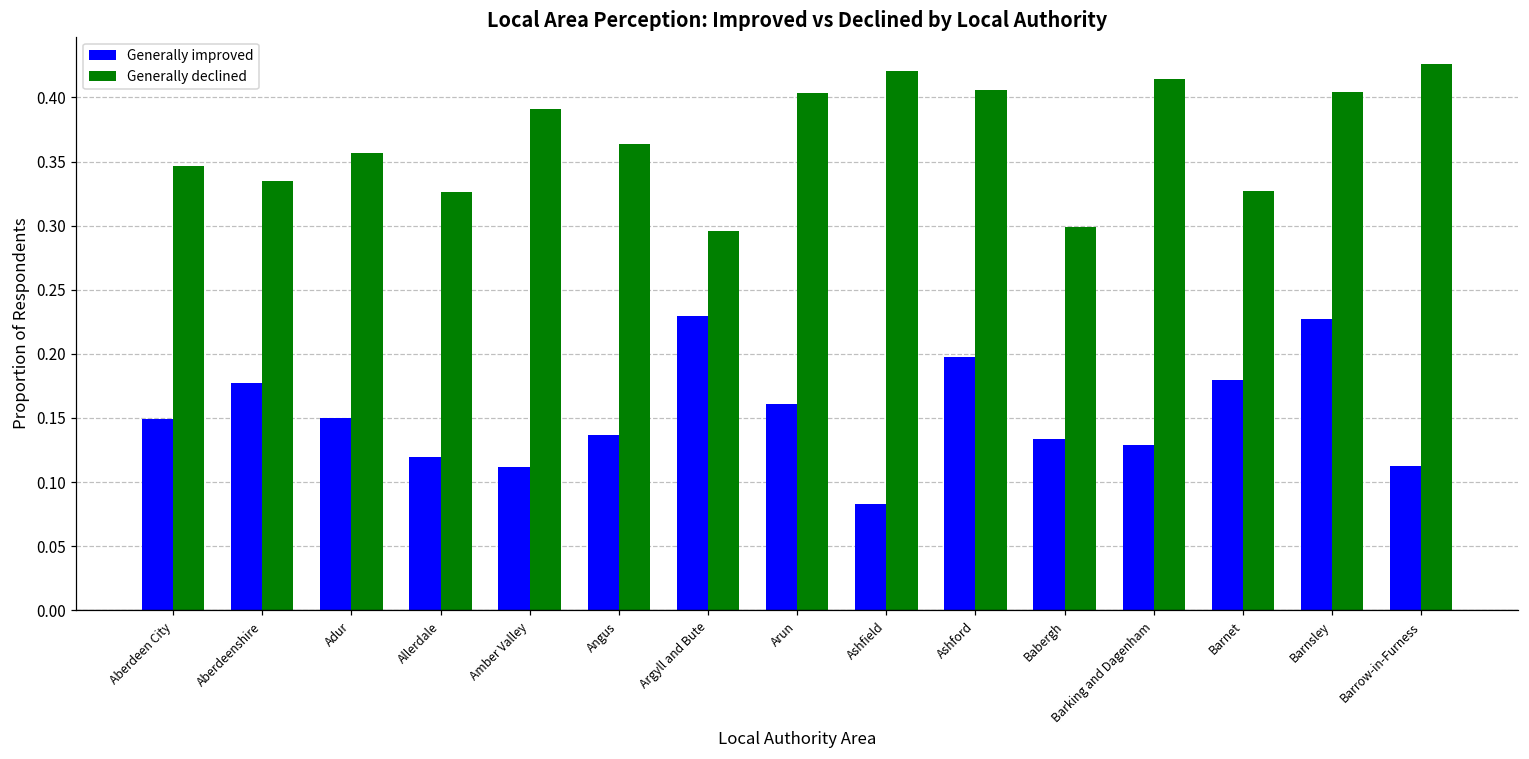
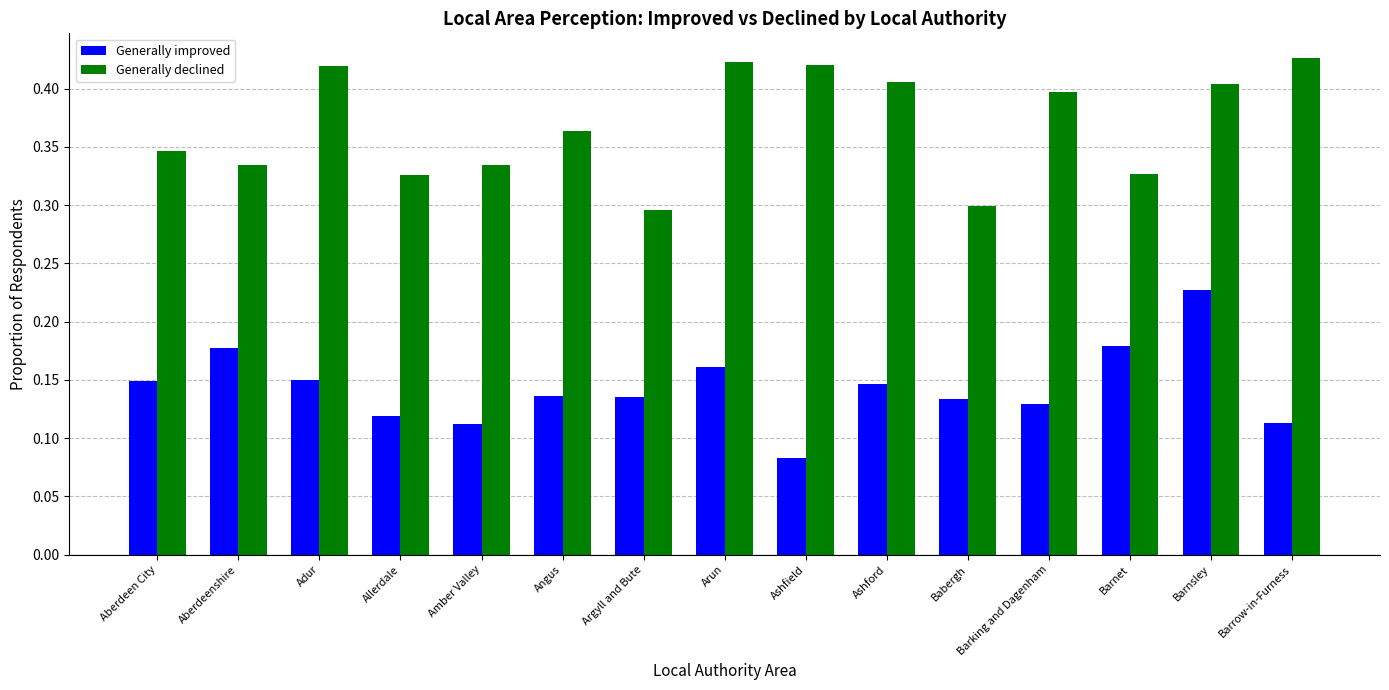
Generally declined, Adur: 0.357 -> 0.419
Generally declined, Amber Valley: 0.391 -> 0.335
Generally improved, Argyll and Bute: 0.229 -> 0.136
Generally declined, Arun: 0.403 -> 0.423
Generally improved, Ashford: 0.198 -> 0.147
Generally declined, Barking and Dagenham: 0.414 -> 0.397
